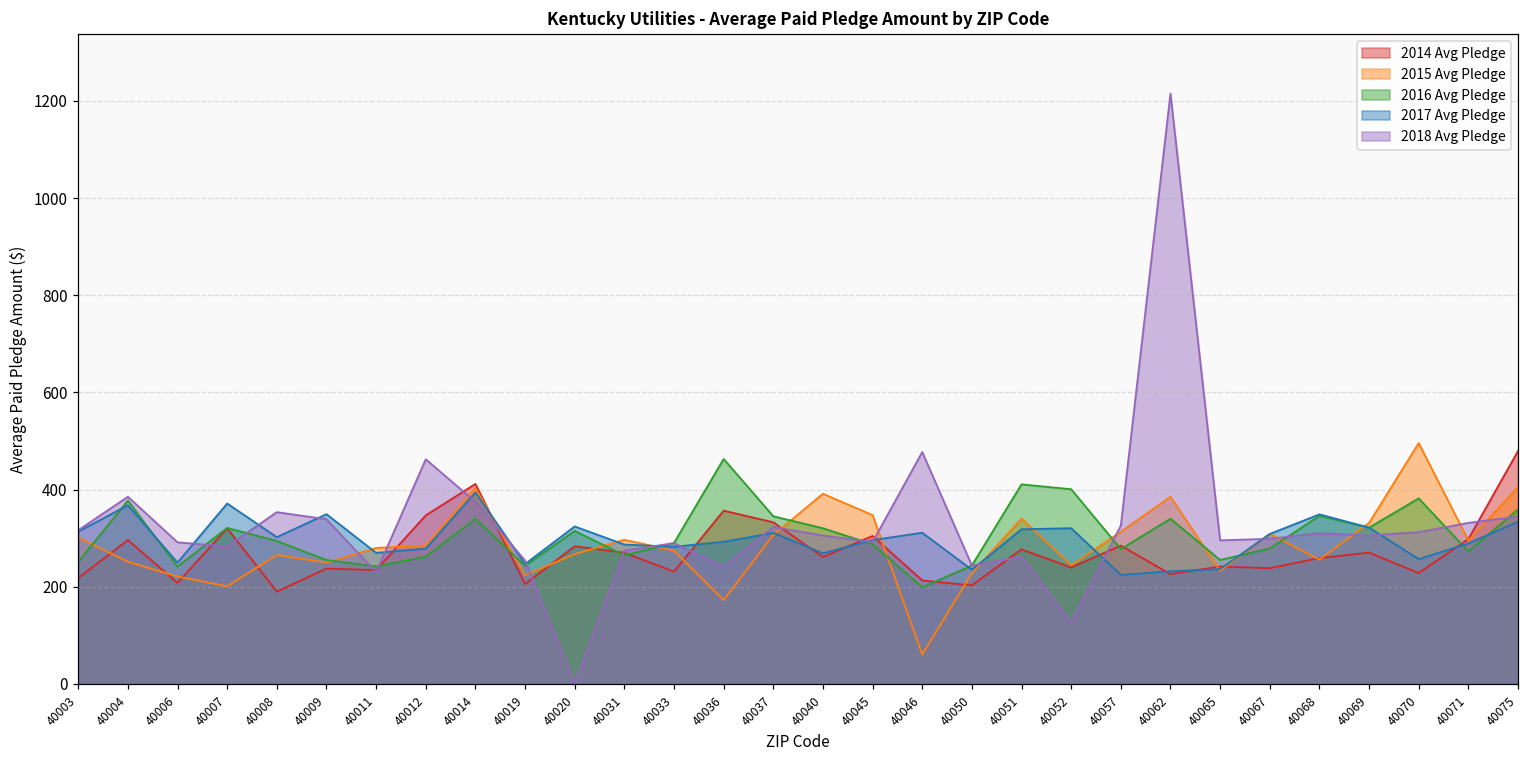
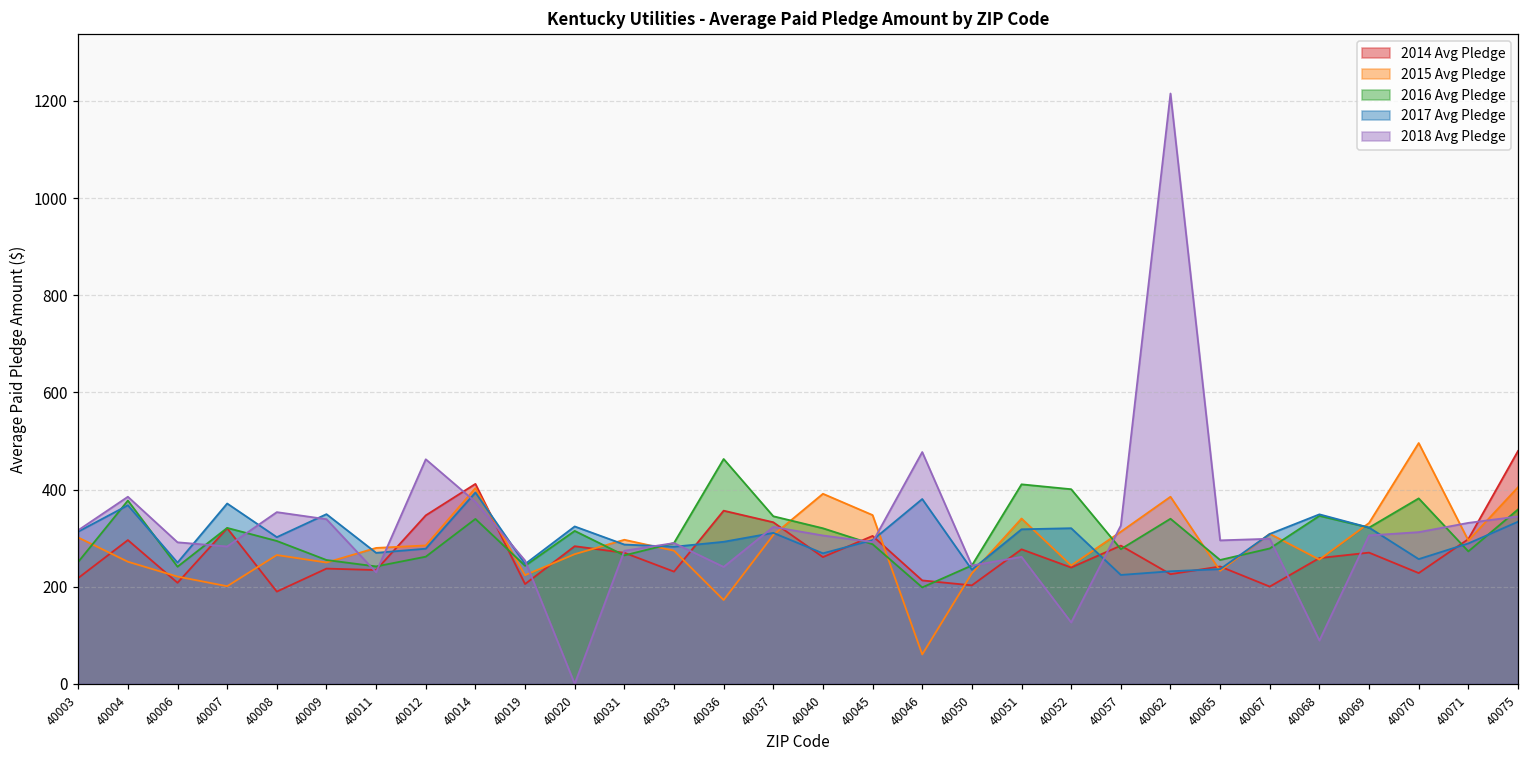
2017 Avg Pledge, 40046: 310 -> 380
2014 Avg Pledge, 40067: 240 -> 200
2018 Avg Pledge, 40068: 310 -> 90
